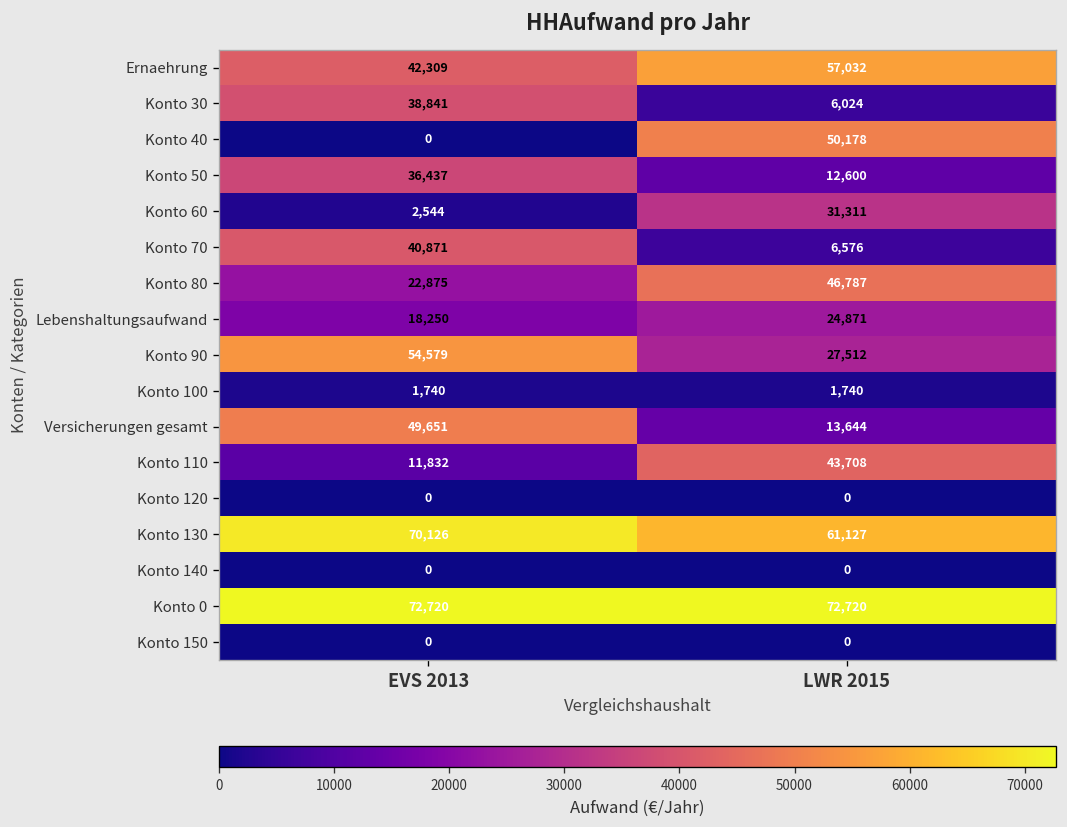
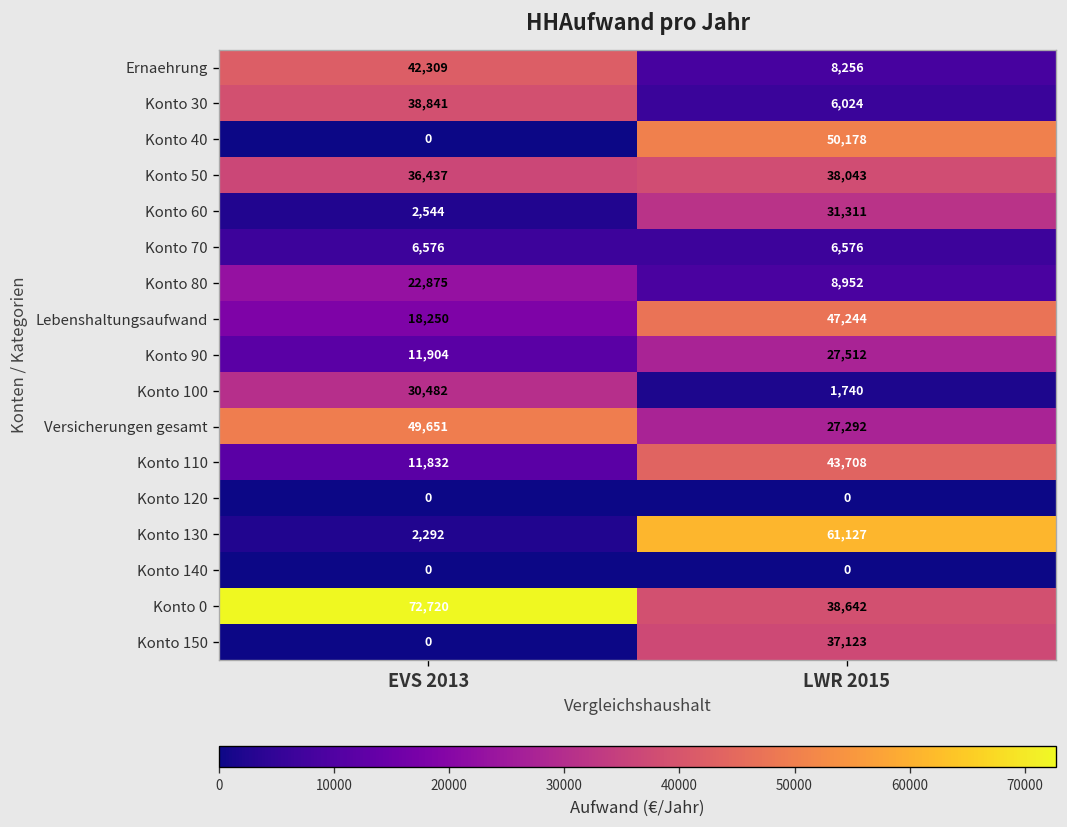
Ernaehrung, LWR 2015: 57,032 -> 8,256
Konto 50, LWR 2015: 12,600 -> 38,043
Konto 70, EVS 2013: 40,871 -> 6,576
Konto 80, LWR 2015: 46,787 -> 8,952
Lebenshaltungsaufwand, LWR 2015: 24,871 -> 47,244
Konto 90, EVS 2013: 54,579 -> 11,904
Konto 100, EVS 2013: 1,740 -> 30,482
Versicherungen gesamt, LWR 2015: 13,644 -> 27,292
Konto 130, EVS 2013: 70,126 -> 2,292
Konto 0, LWR 2015: 72,720 -> 38,642
Konto 150, LWR 2015: 0 -> 37,123
